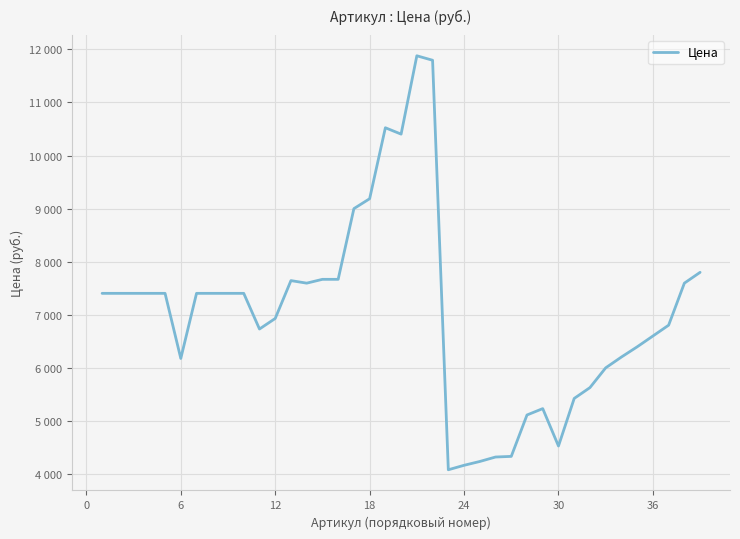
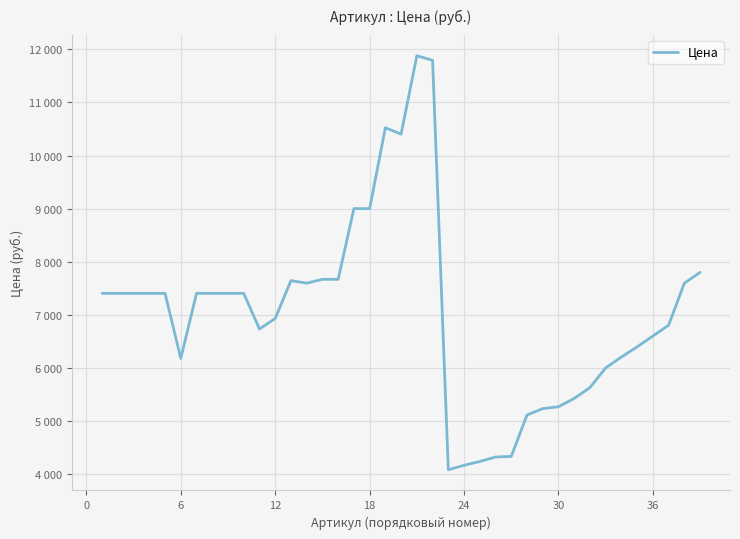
18: 9200 -> 9000
30: 4500 -> 5300
